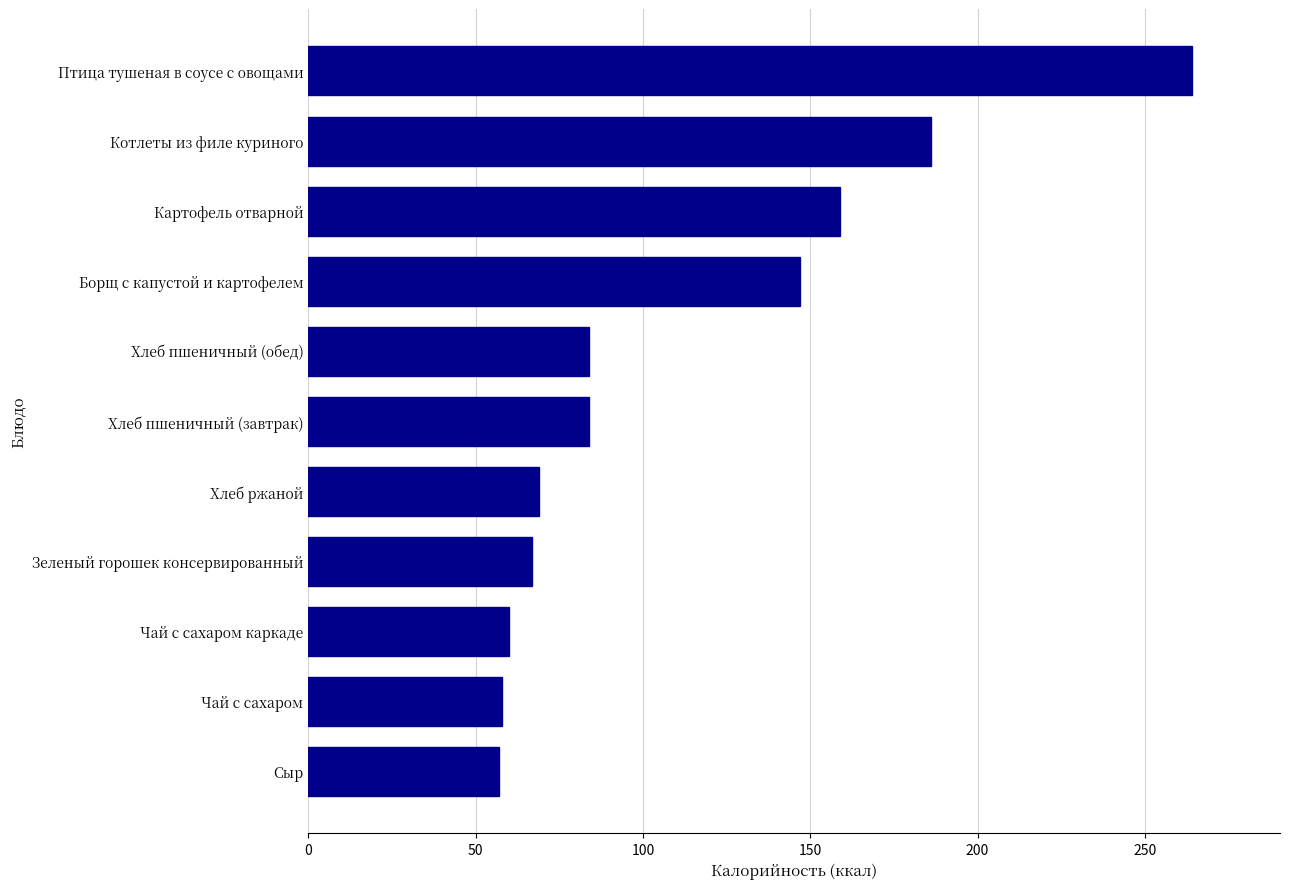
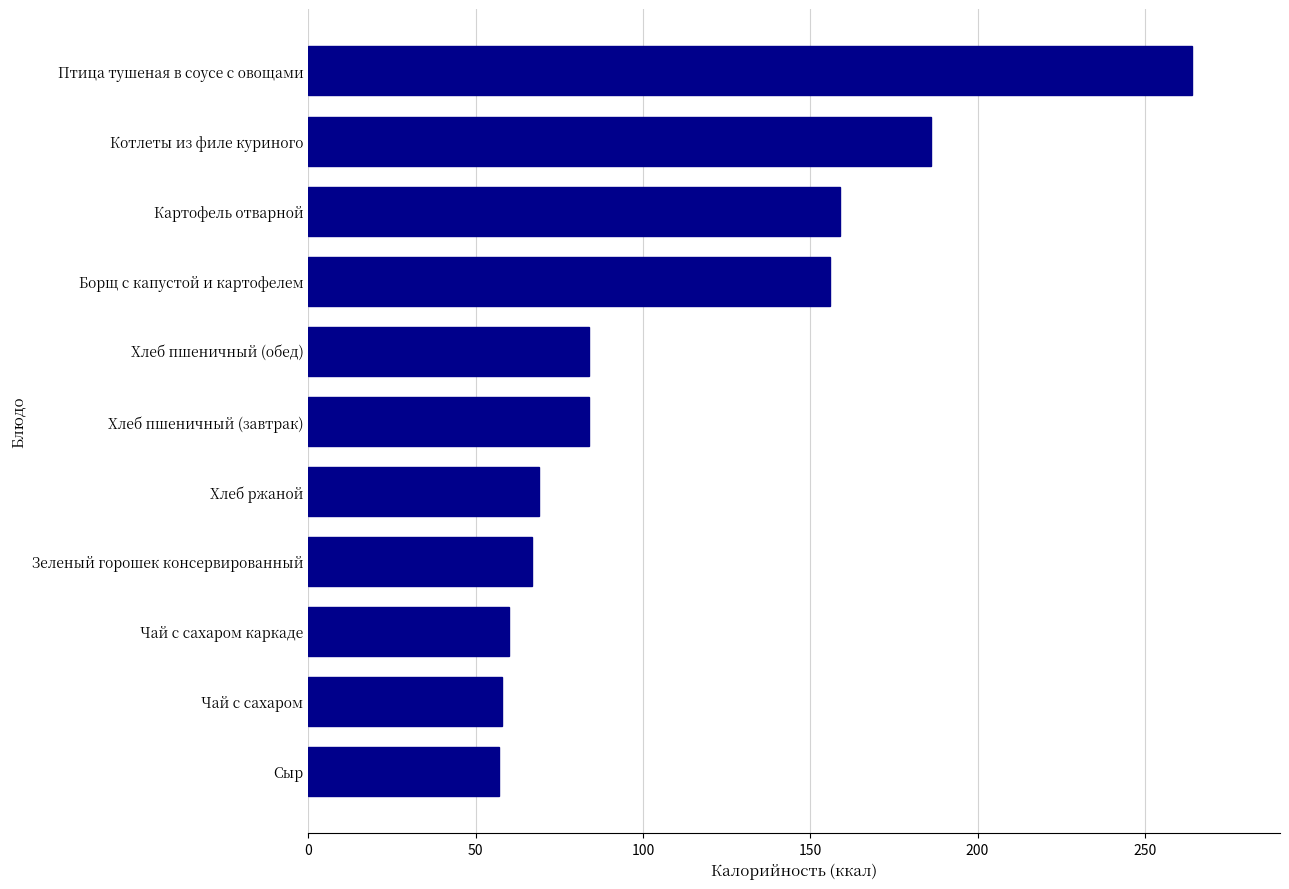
Борщ с капустой и картофелем: 147 -> 156
